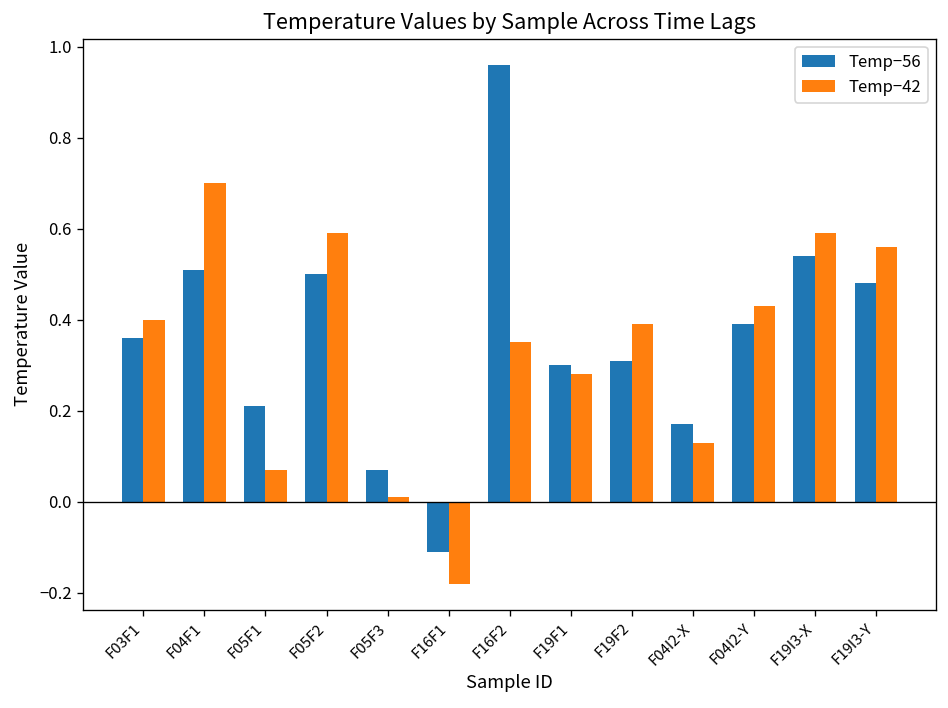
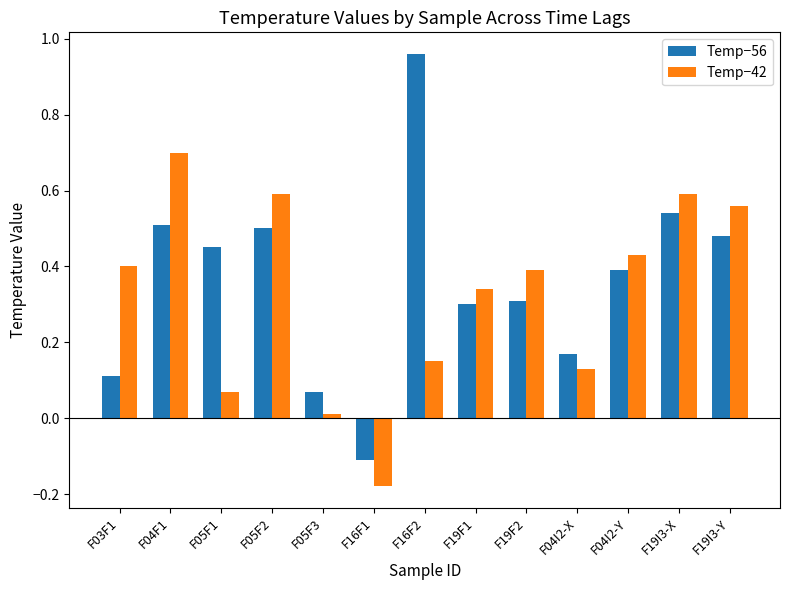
Temp−56, F03F1: 0.36 -> 0.11
Temp−56, F05F1: 0.21 -> 0.45
Temp−42, F16F2: 0.35 -> 0.15
Temp−42, F19F1: 0.28 -> 0.34
